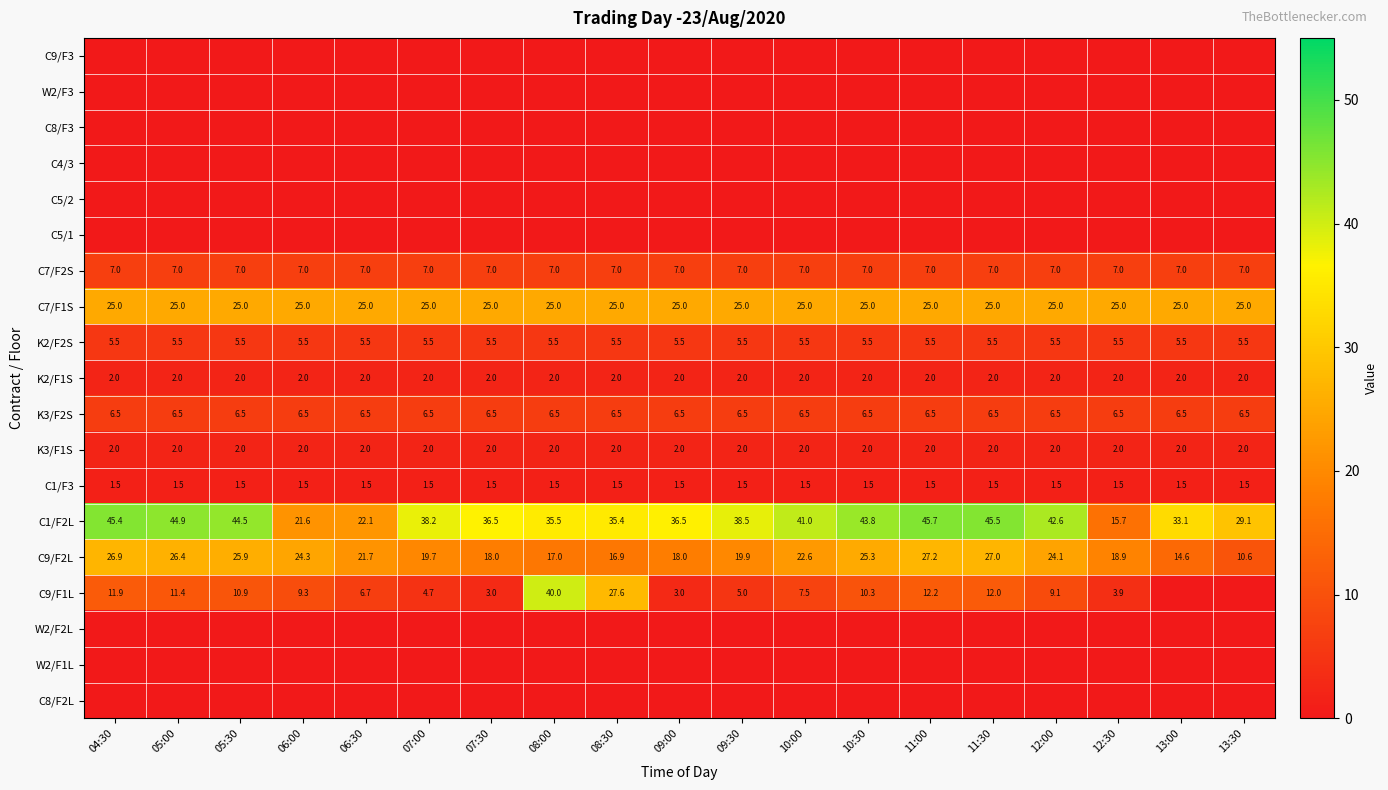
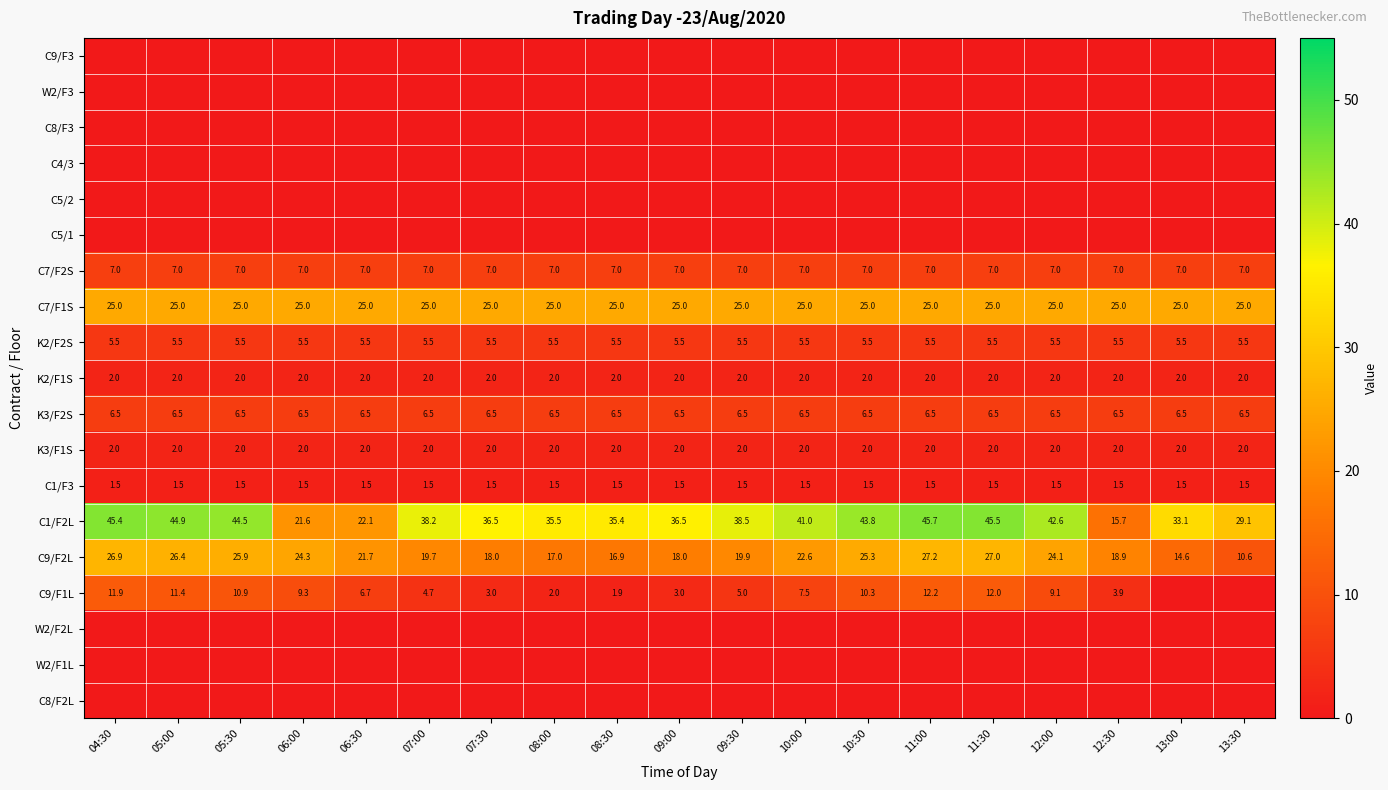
C9/F1L, 08:00: 40.0 -> 2.0
C9/F1L, 08:30: 27.6 -> 1.9
